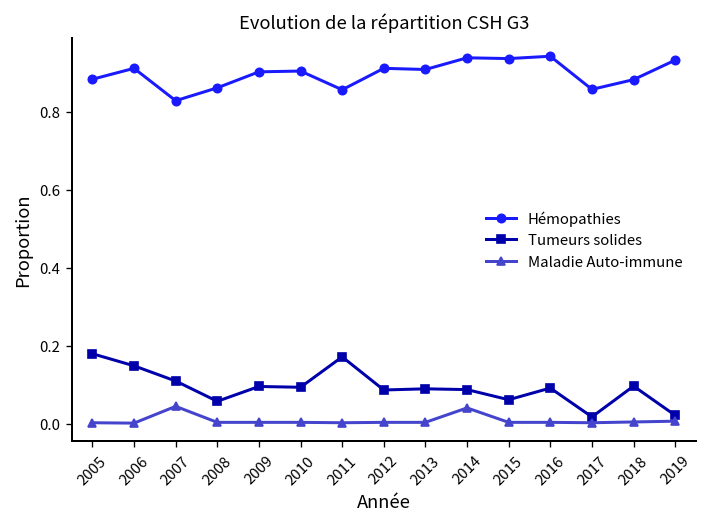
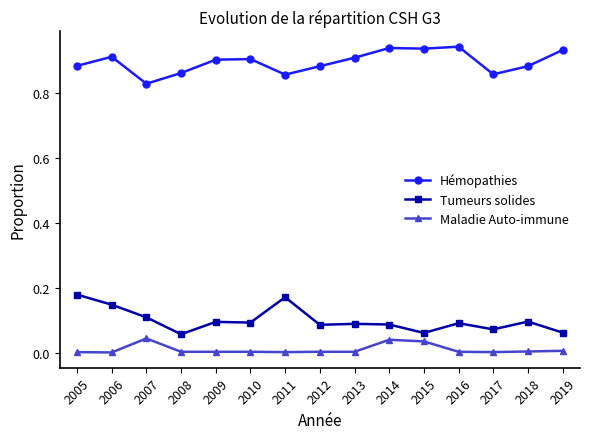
Hémopathies, 2012: 0.91 -> 0.88
Maladie Auto-immune, 2015: 0.00 -> 0.04
Tumeurs solides, 2017: 0.02 -> 0.07
Tumeurs solides, 2019: 0.02 -> 0.06
